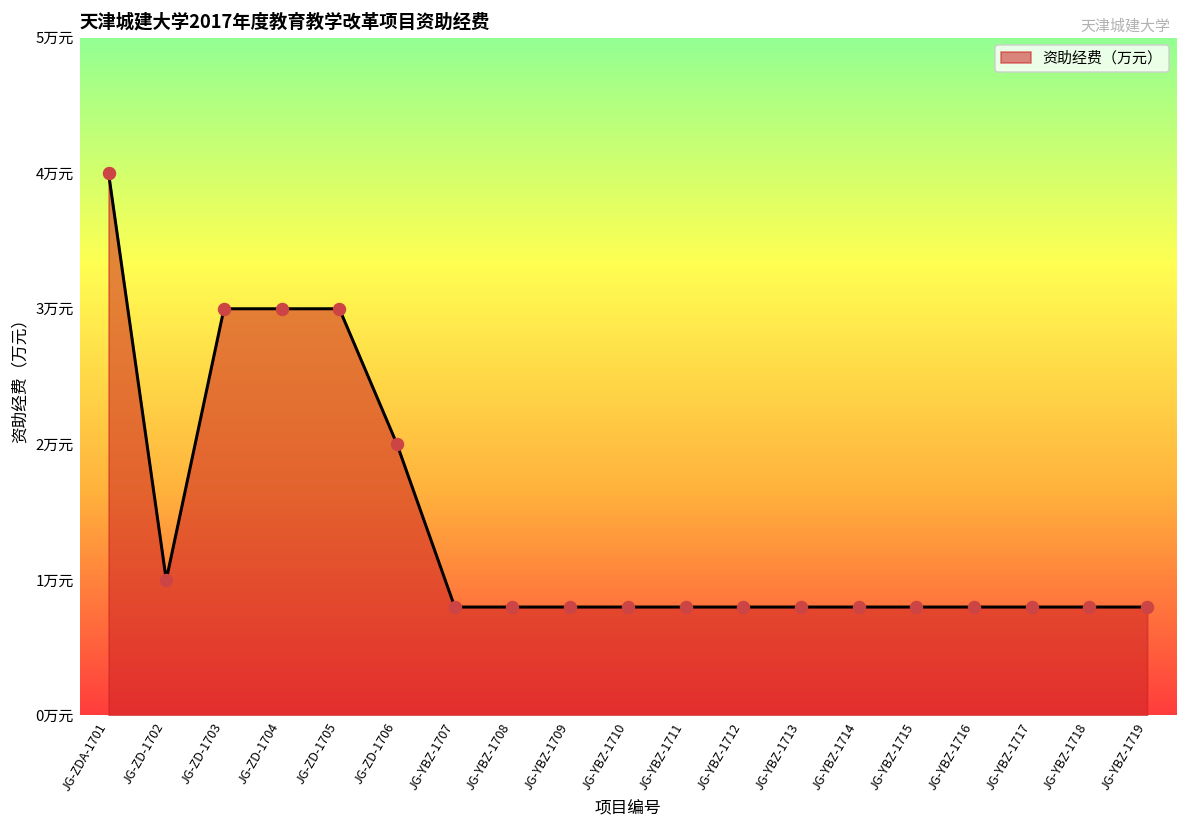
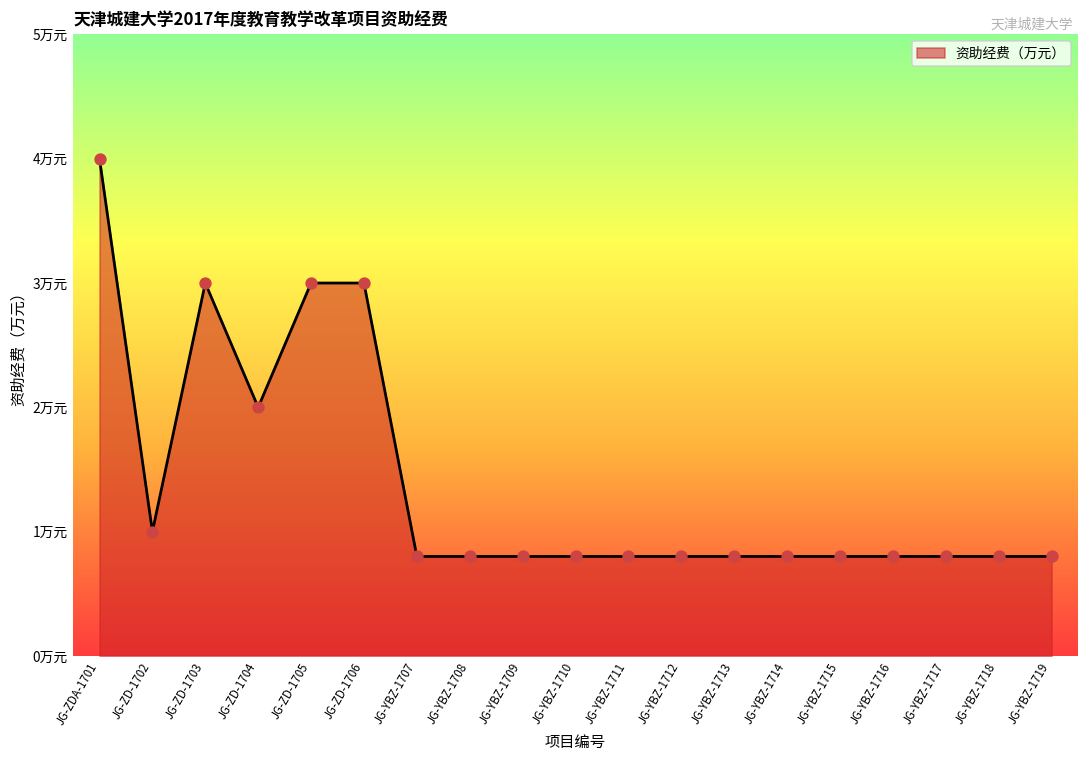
JG-ZD-1704: 3万元 -> 2万元
JG-ZD-1706: 2万元 -> 3万元
